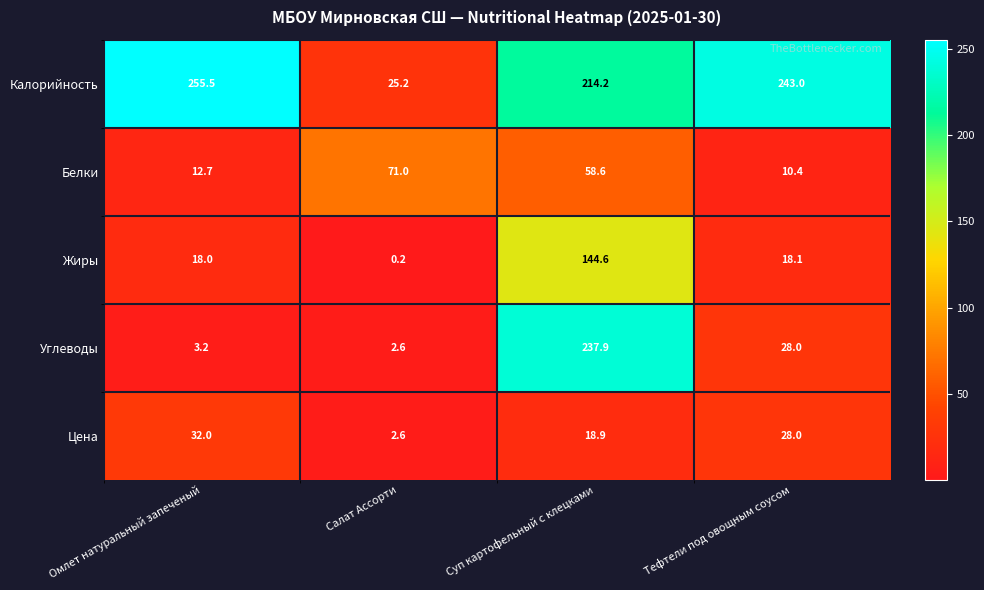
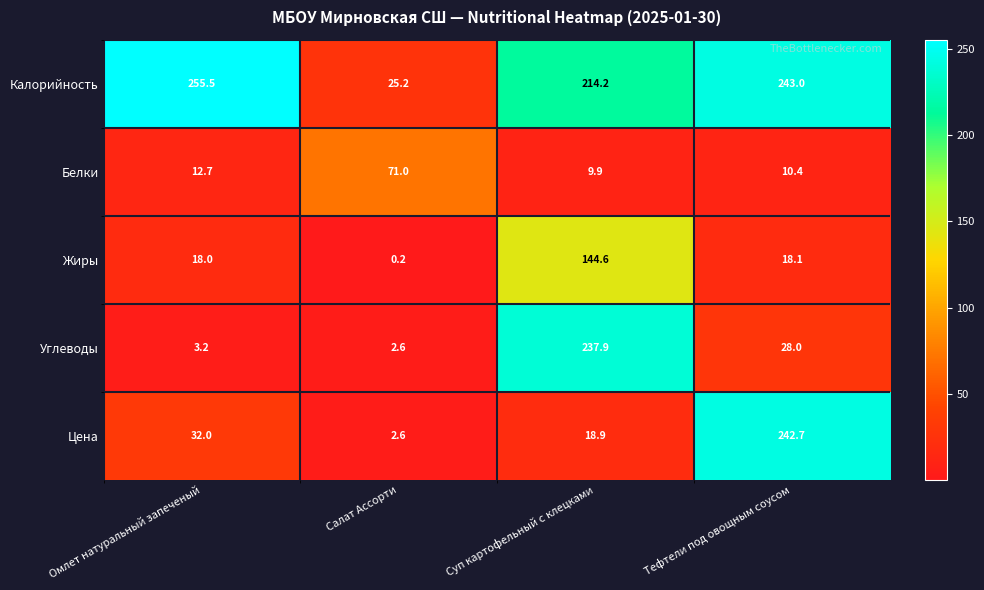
Белки, Суп картофельный с клецками: 58.6 -> 9.9
Цена, Тефтели под овощным соусом: 28.0 -> 242.7
